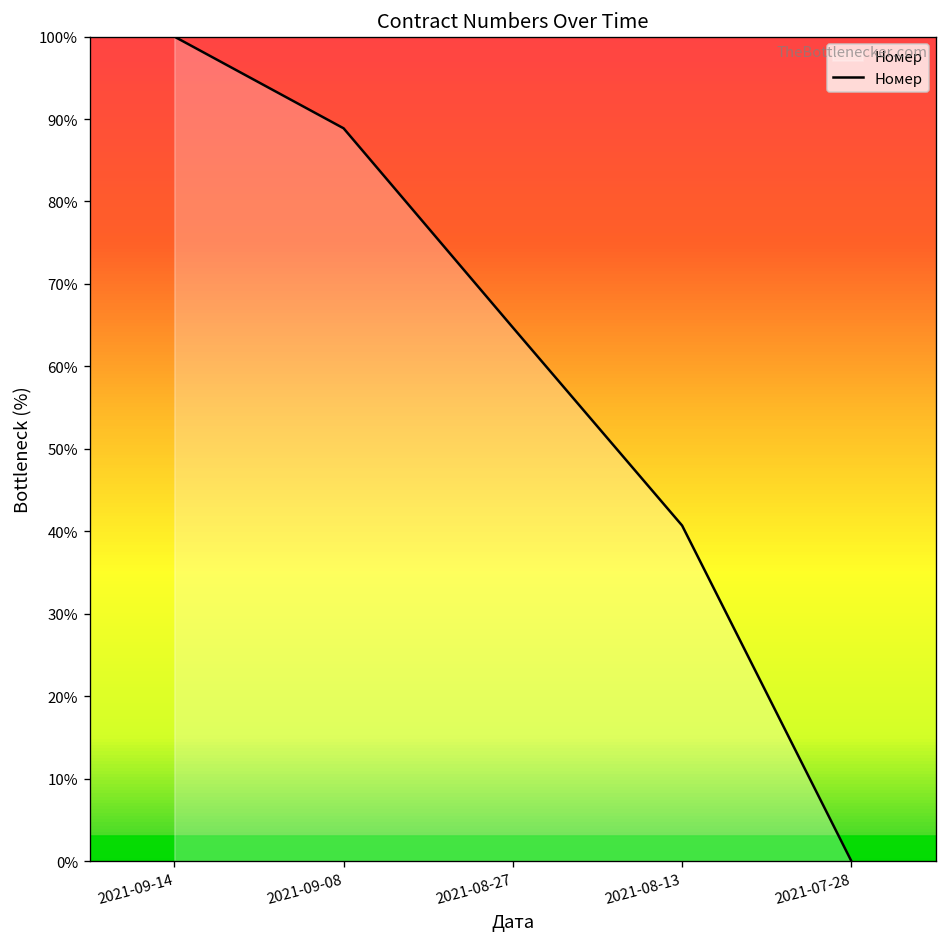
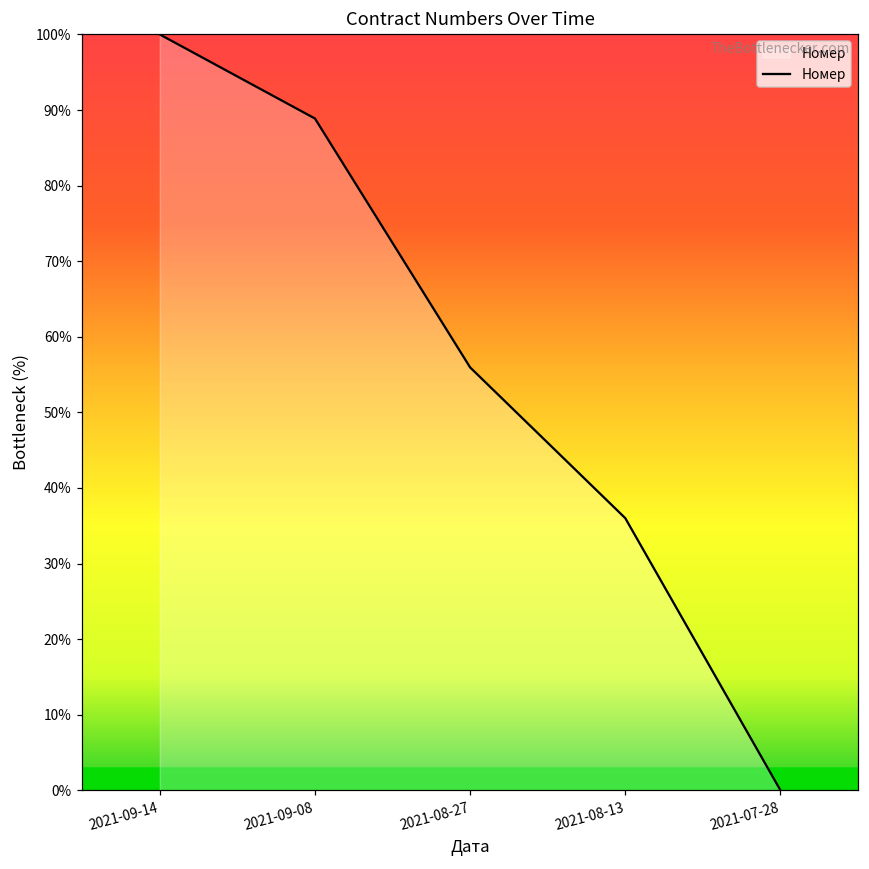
2021-08-27: 65% -> 56%
2021-08-13: 41% -> 36%
